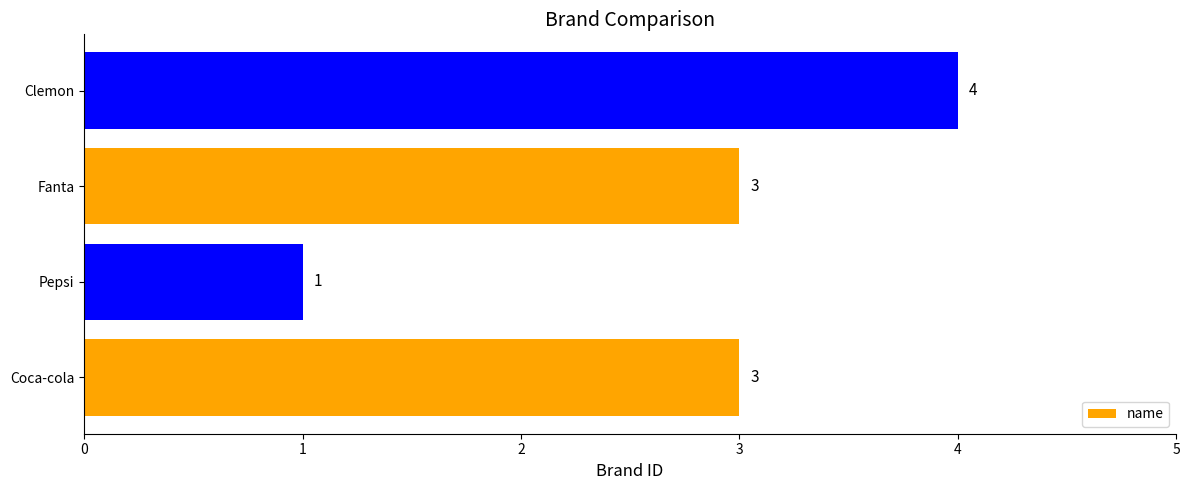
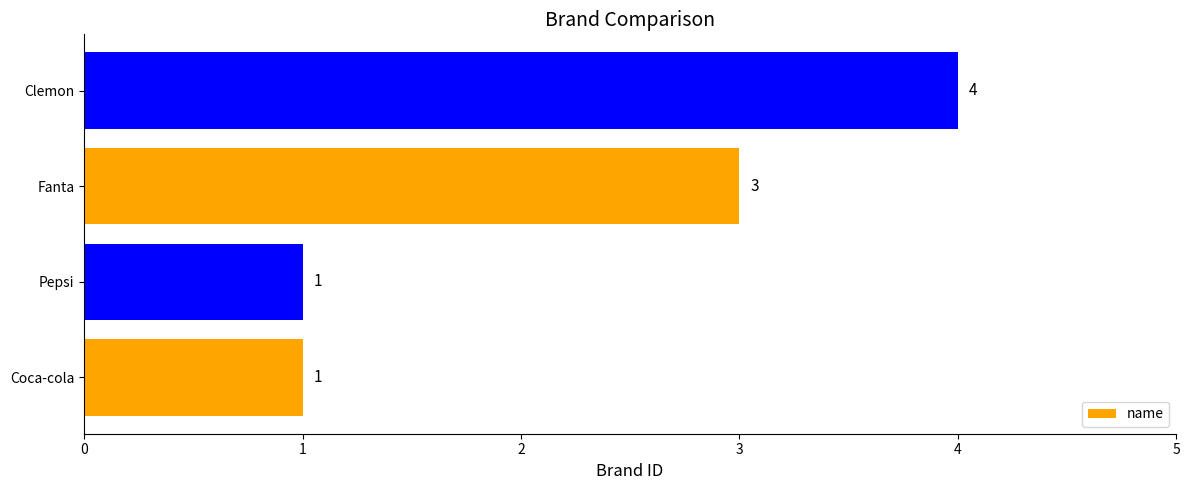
Coca-cola: 3 -> 1
